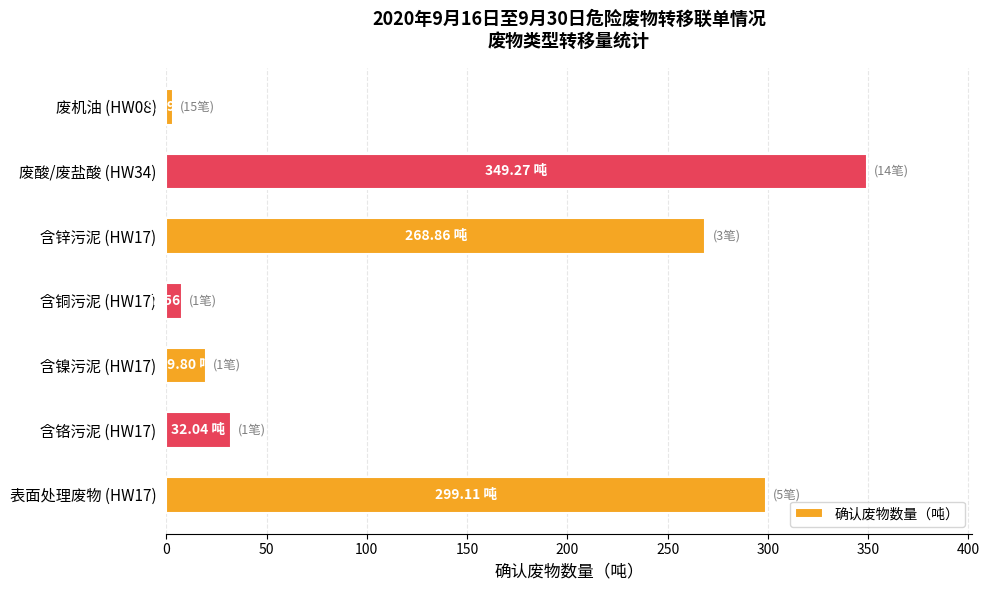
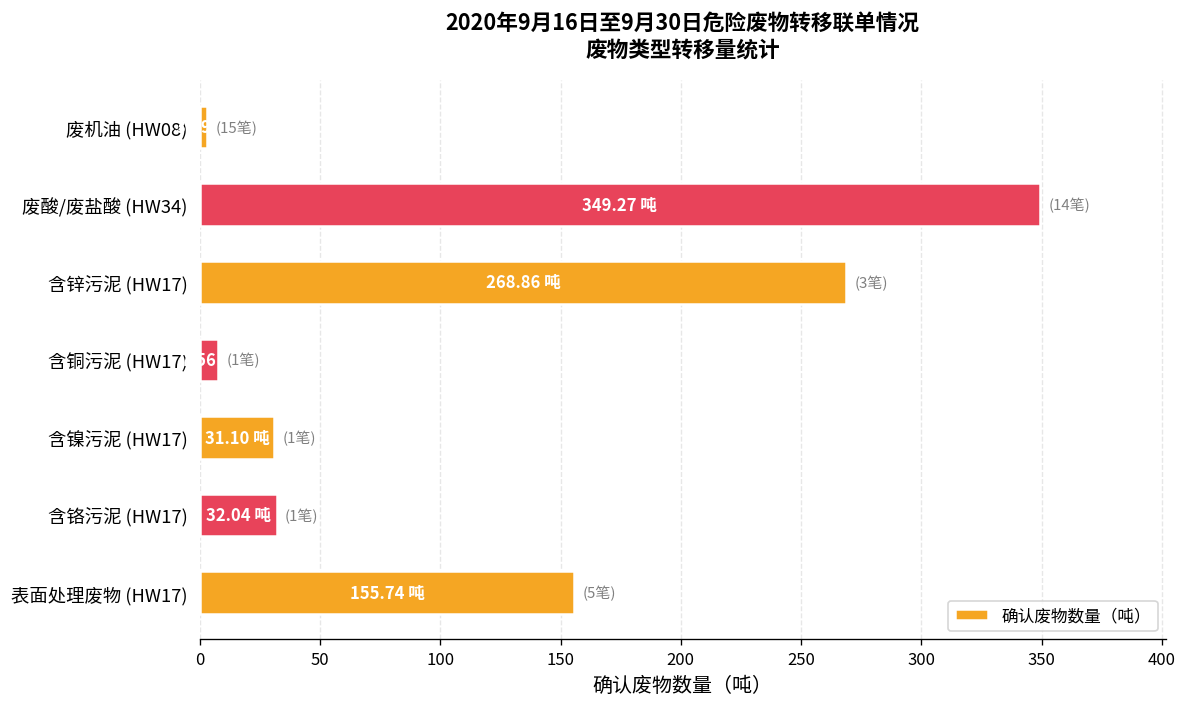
含镍污泥 (HW17): 19.80 -> 31.10
表面处理废物 (HW17): 299.11 -> 155.74
